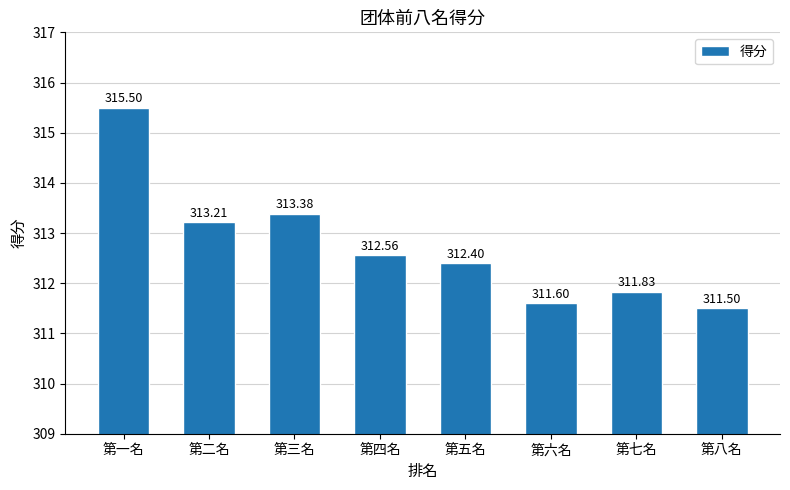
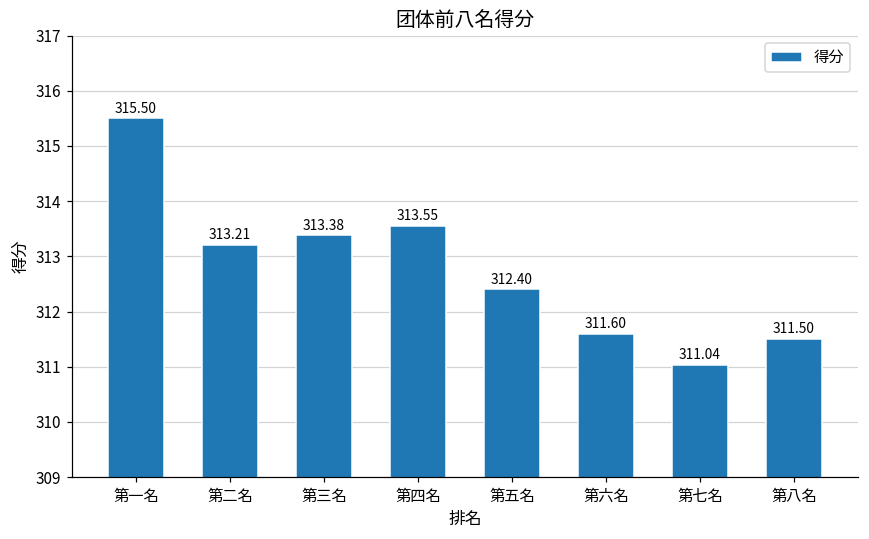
第四名: 312.56 -> 313.55
第七名: 311.83 -> 311.04
